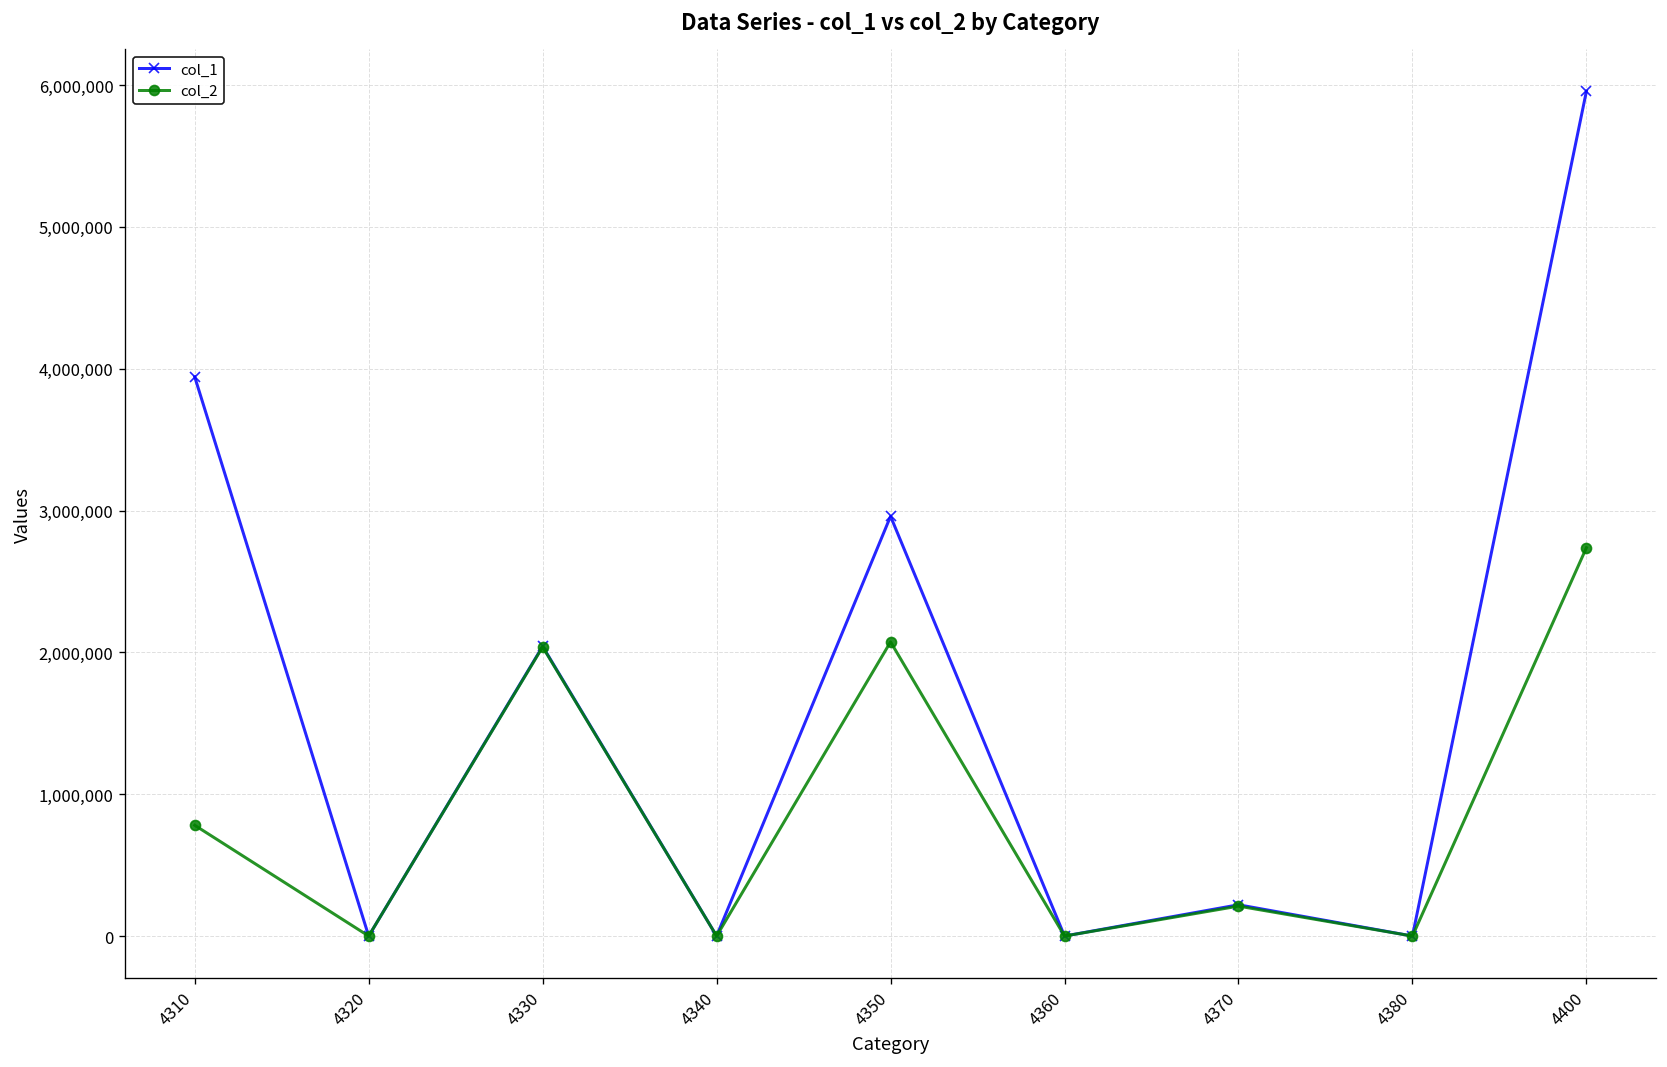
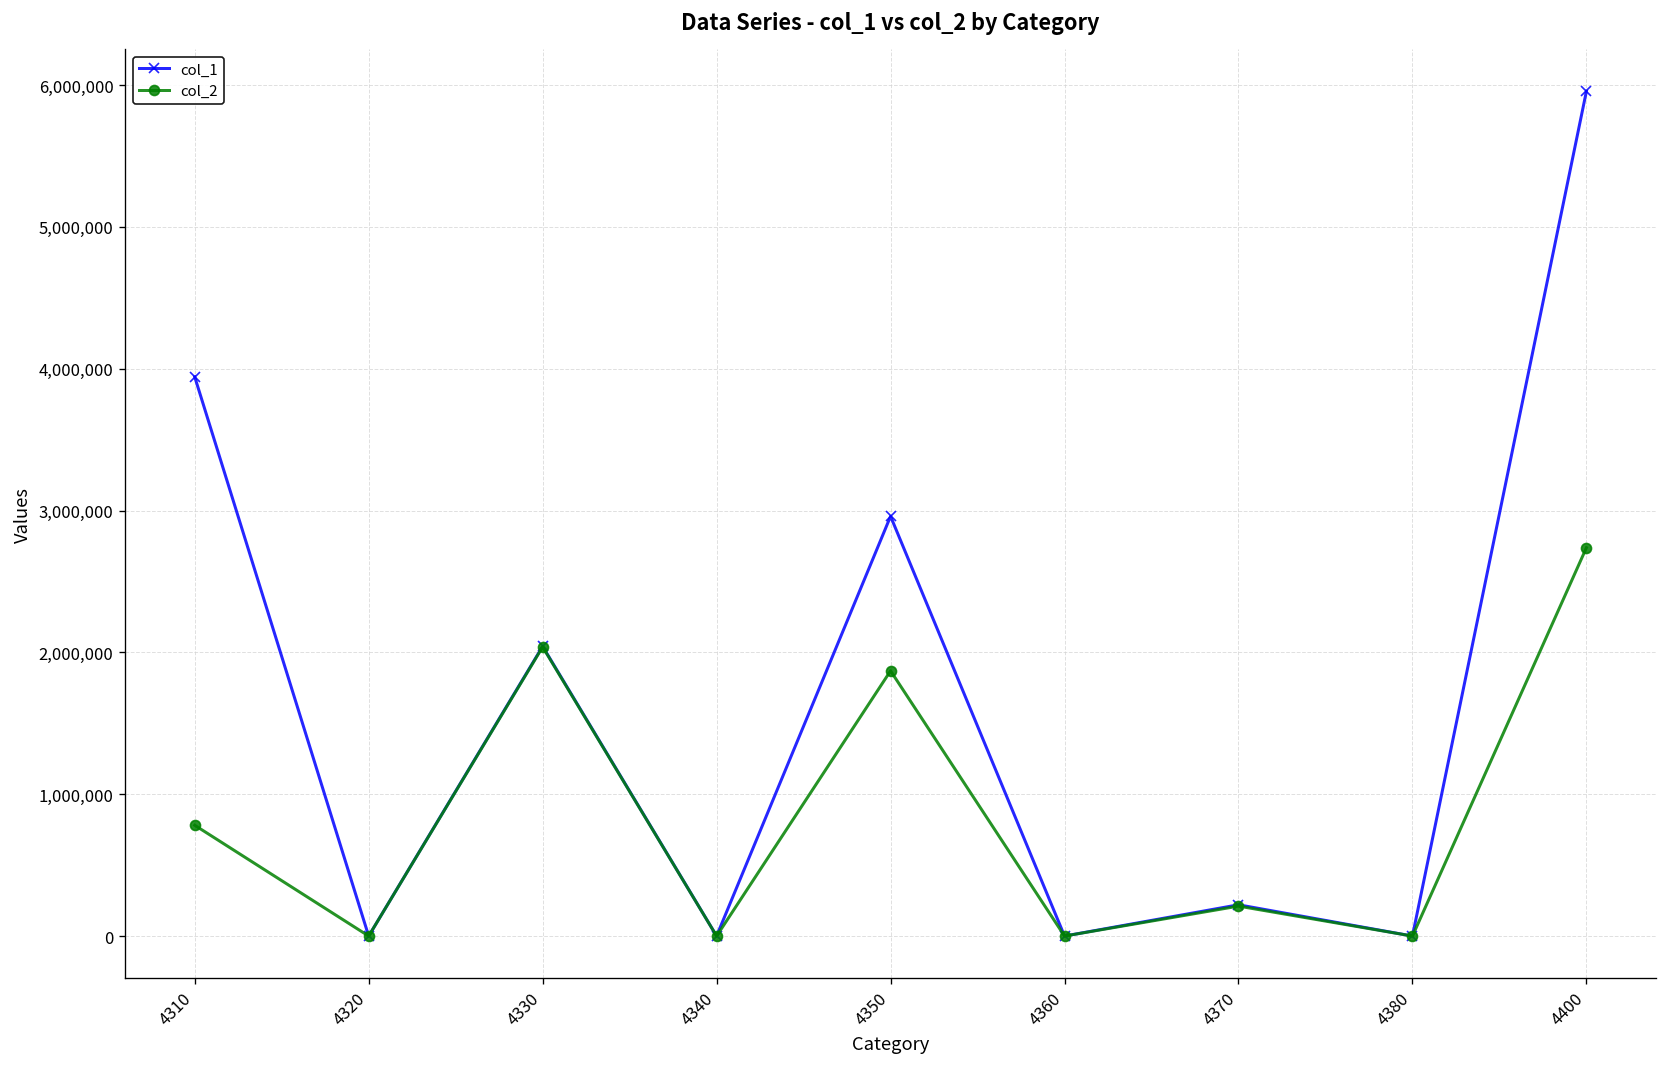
col_2, 4350: 2,070,000 -> 1,870,000
